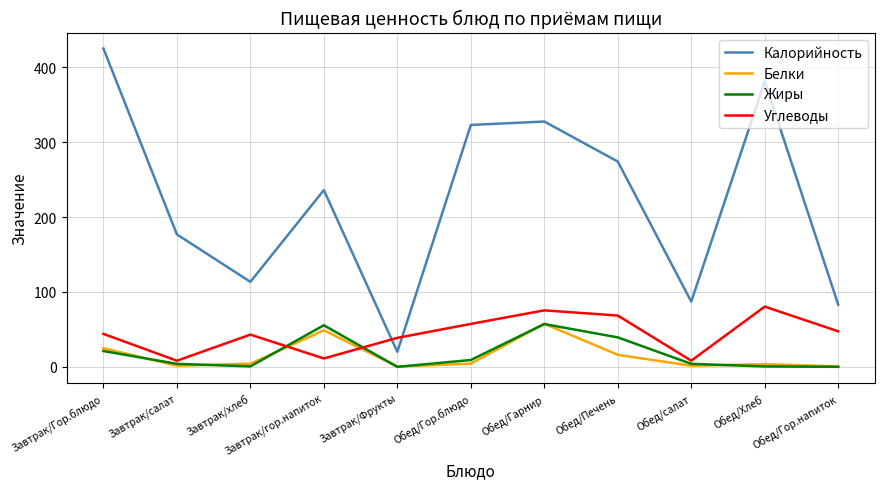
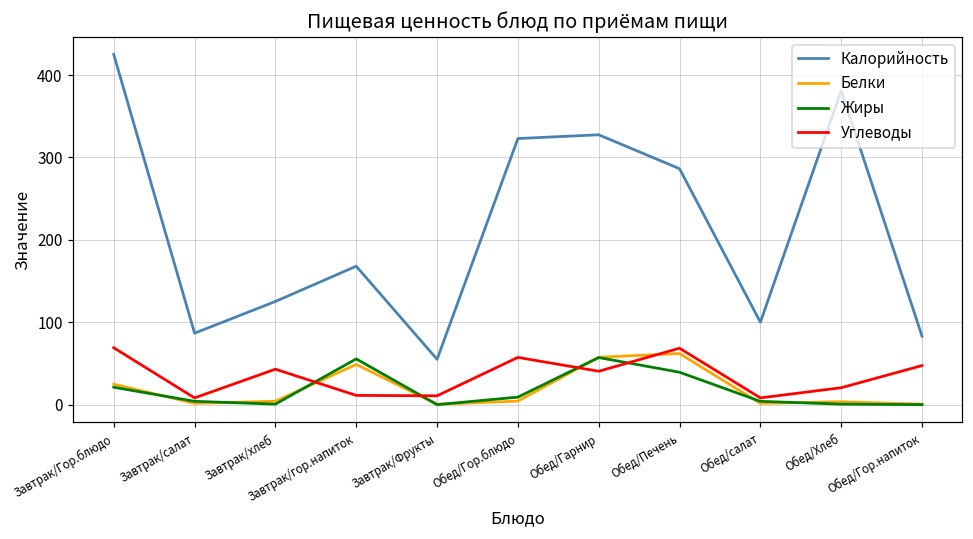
Углеводы, Завтрак/Гор.блюдо: 40 -> 70
Калорийность, Завтрак/салат: 180 -> 90
Калорийность, Завтрак/хлеб: 110 -> 130
Калорийность, Завтрак/гор.напиток: 240 -> 170
Калорийность, Завтрак/Фрукты: 20 -> 60
Углеводы, Завтрак/Фрукты: 40 -> 10
Углеводы, Обед/Гарнир: 80 -> 40
Калорийность, Обед/Печень: 270 -> 290
Белки, Обед/Печень: 20 -> 60
Калорийность, Обед/салат: 90 -> 100
Углеводы, Обед/Хлеб: 80 -> 20
